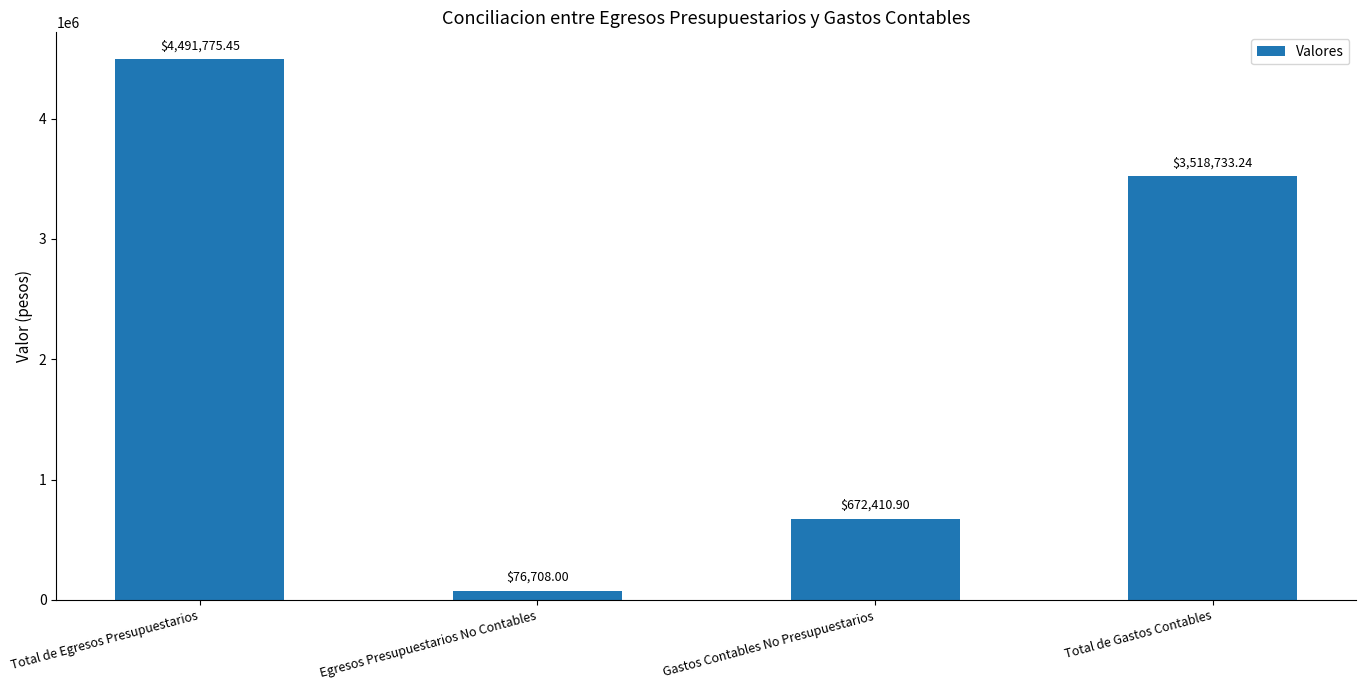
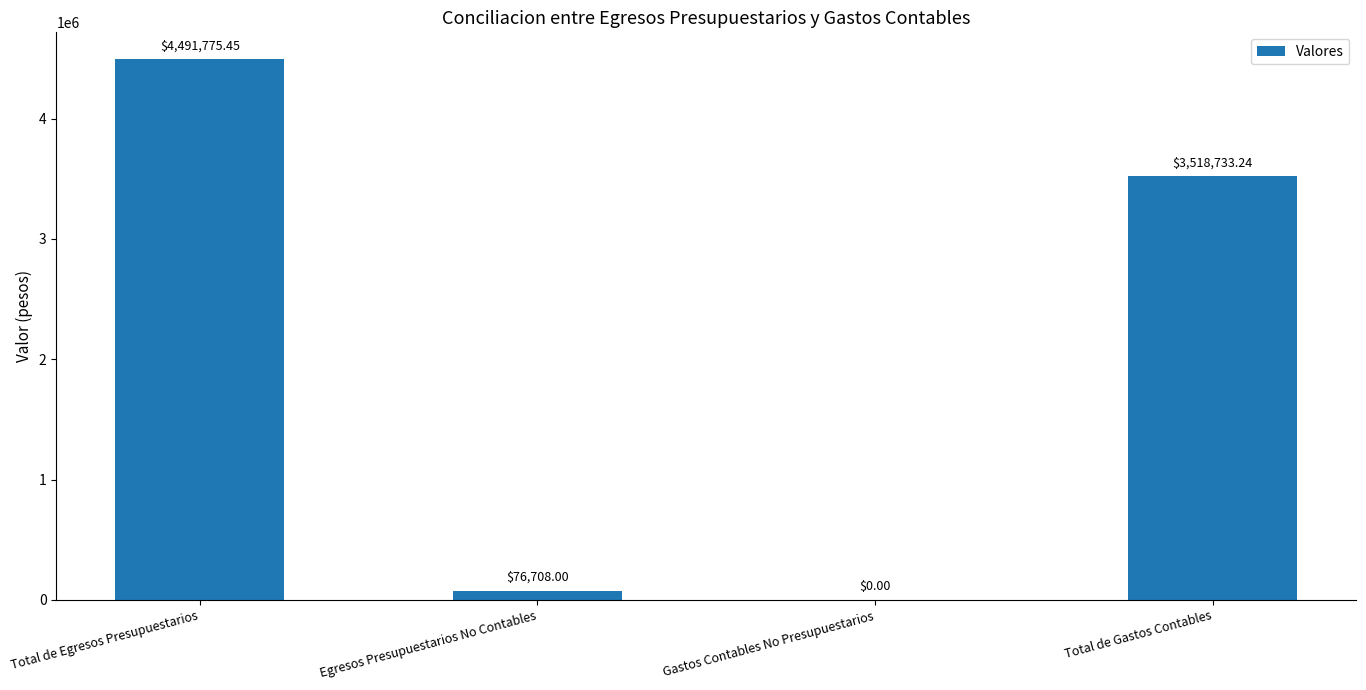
Gastos Contables No Presupuestarios: $672,410.90 -> $0.00
